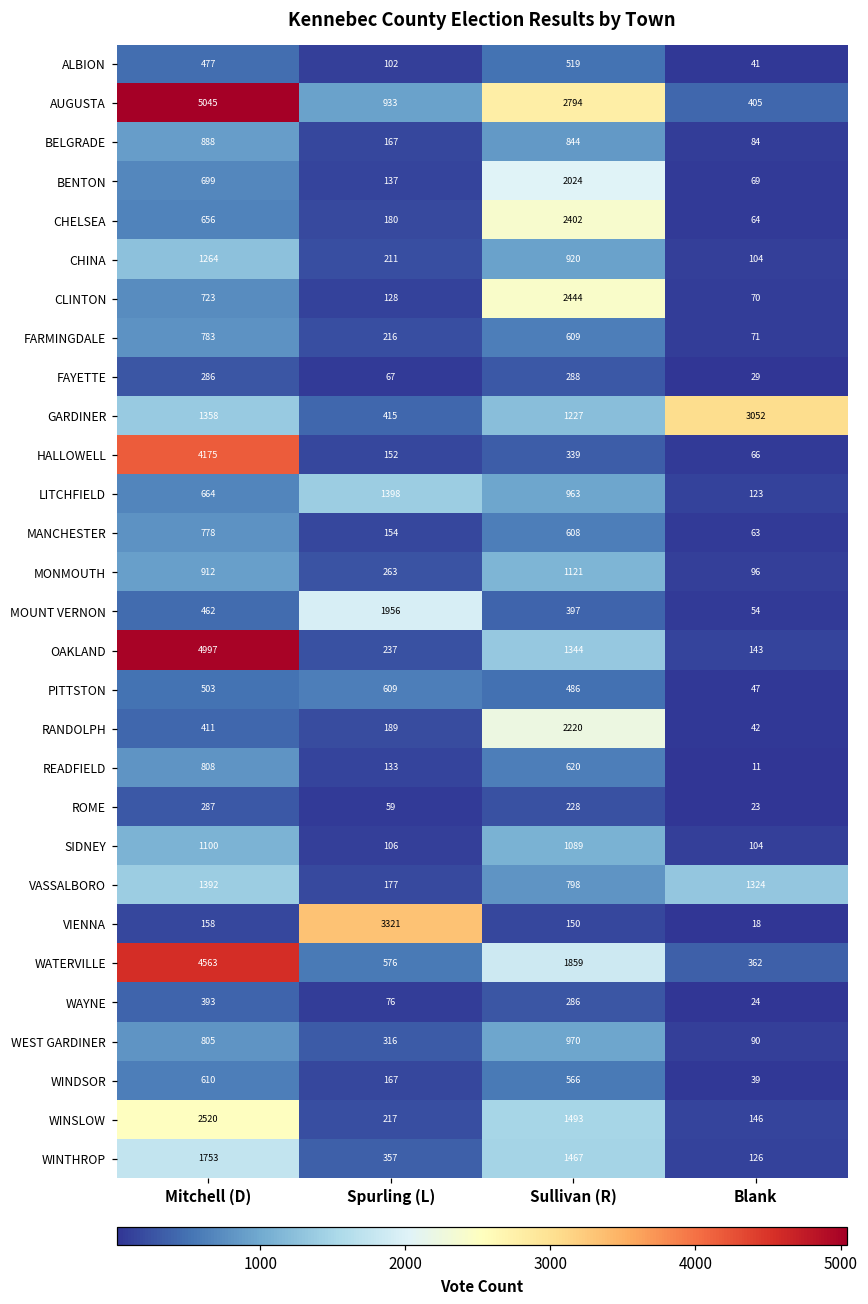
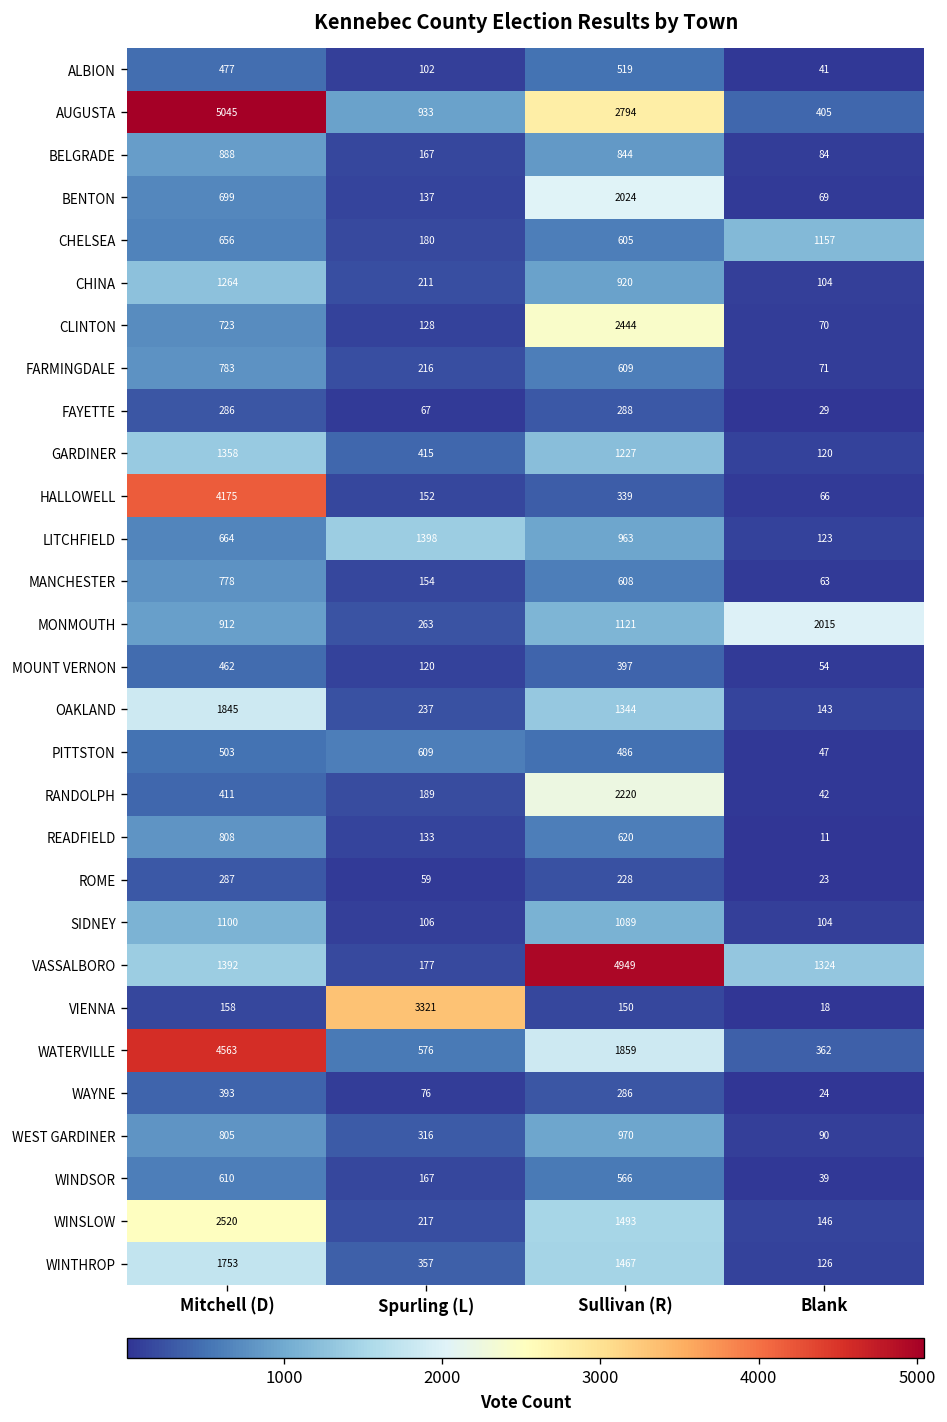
CHELSEA, Sullivan (R): 2402 -> 605
CHELSEA, Blank: 64 -> 1157
GARDINER, Blank: 3052 -> 120
MONMOUTH, Blank: 96 -> 2015
MOUNT VERNON, Spurling (L): 1956 -> 120
OAKLAND, Mitchell (D): 4997 -> 1845
VASSALBORO, Sullivan (R): 798 -> 4949
